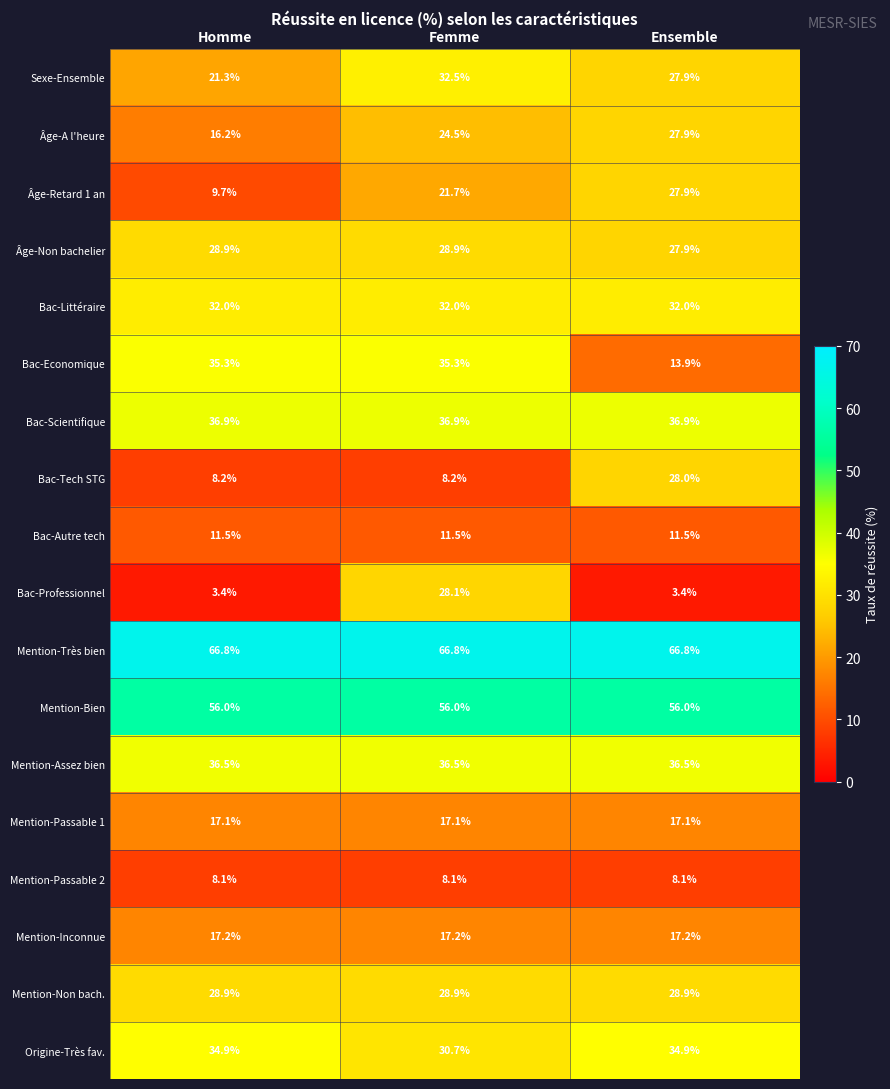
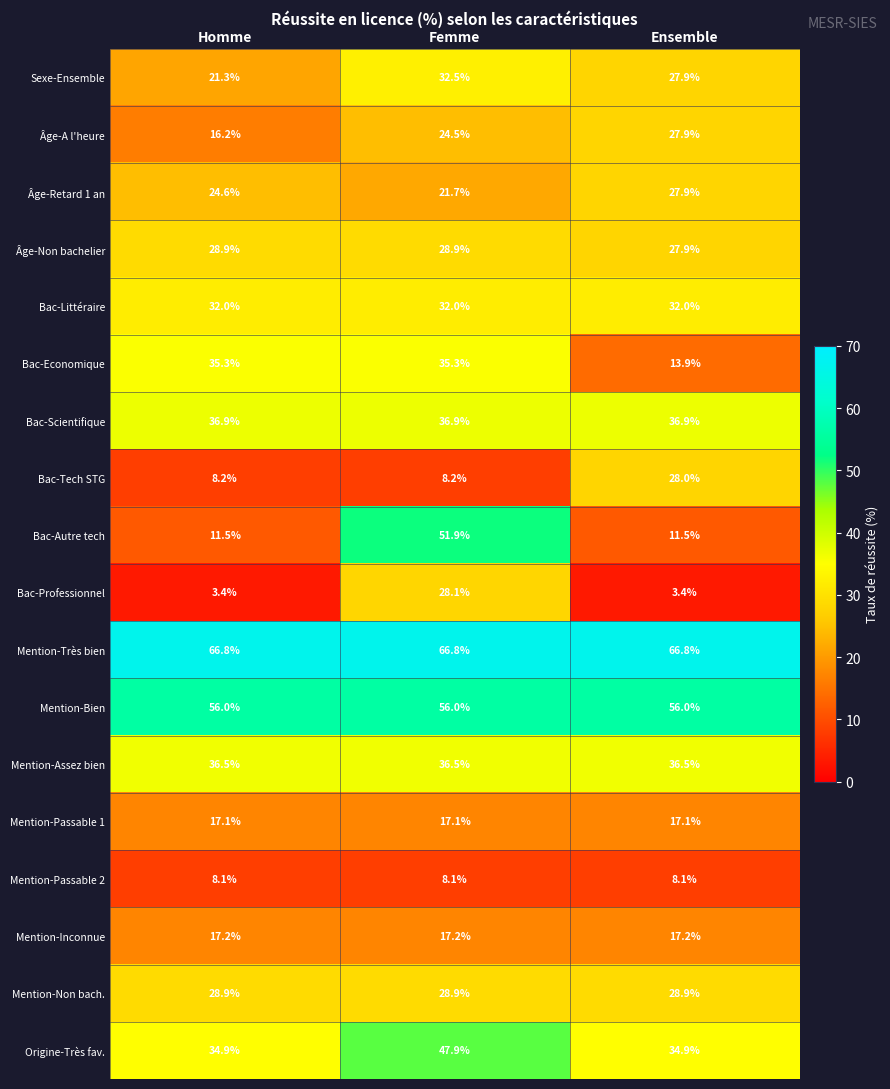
Âge-Retard 1 an, Homme: 9.7% -> 24.6%
Bac-Autre tech, Femme: 11.5% -> 51.9%
Origine-Très fav., Femme: 30.7% -> 47.9%
